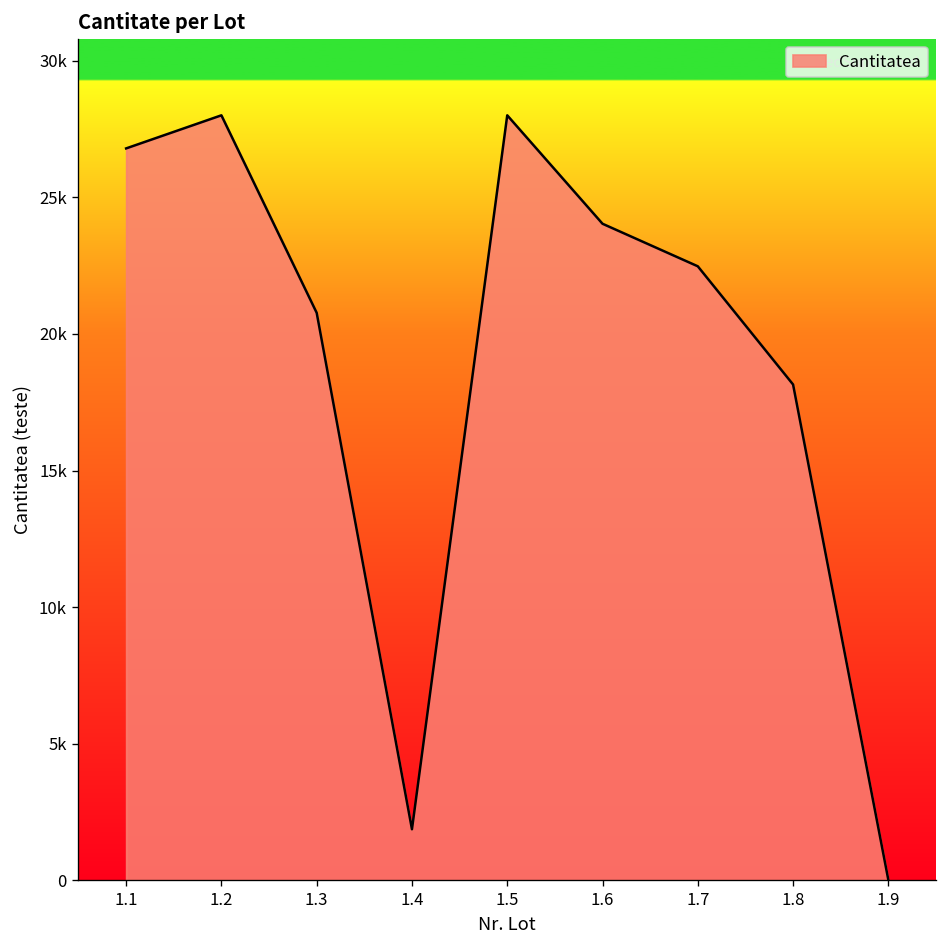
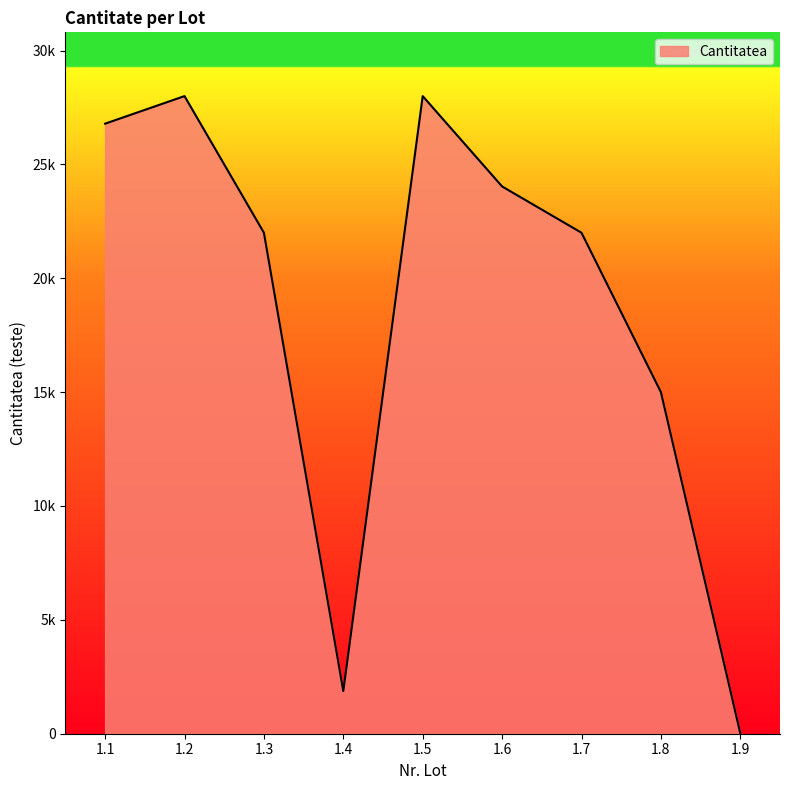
1.3: 20800 -> 22000
1.7: 22500 -> 22000
1.8: 18100 -> 15000
